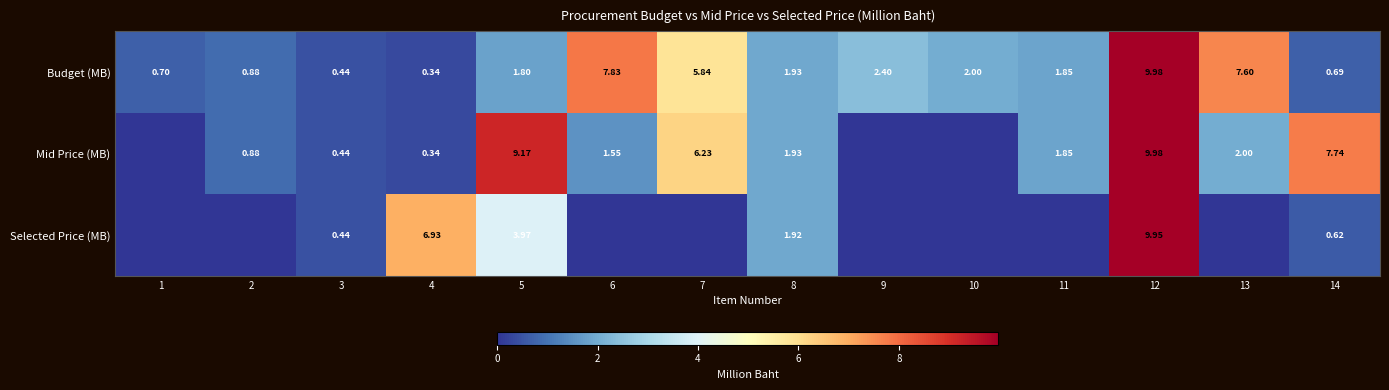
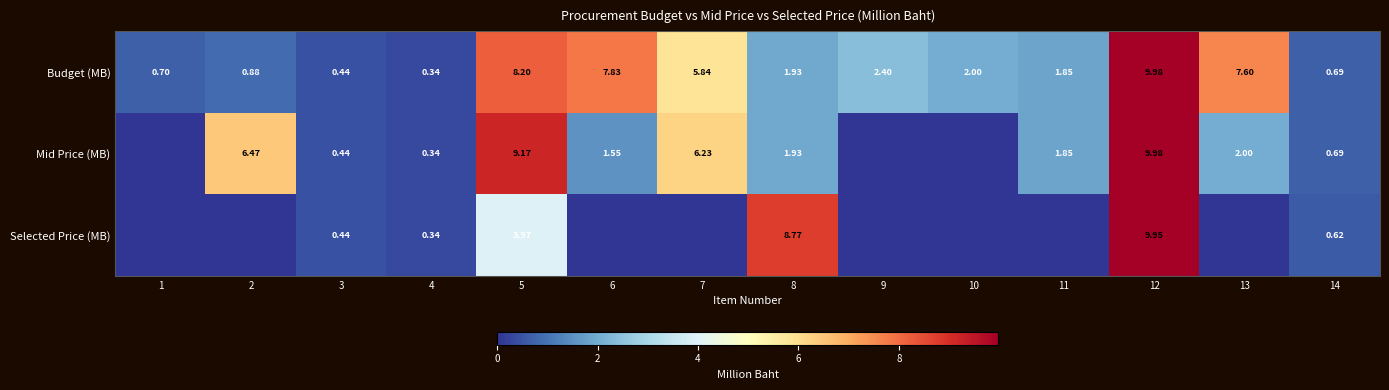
Budget (MB), 5: 1.80 -> 8.20
Mid Price (MB), 2: 0.88 -> 6.47
Mid Price (MB), 14: 7.74 -> 0.69
Selected Price (MB), 4: 6.93 -> 0.34
Selected Price (MB), 8: 1.92 -> 8.77
